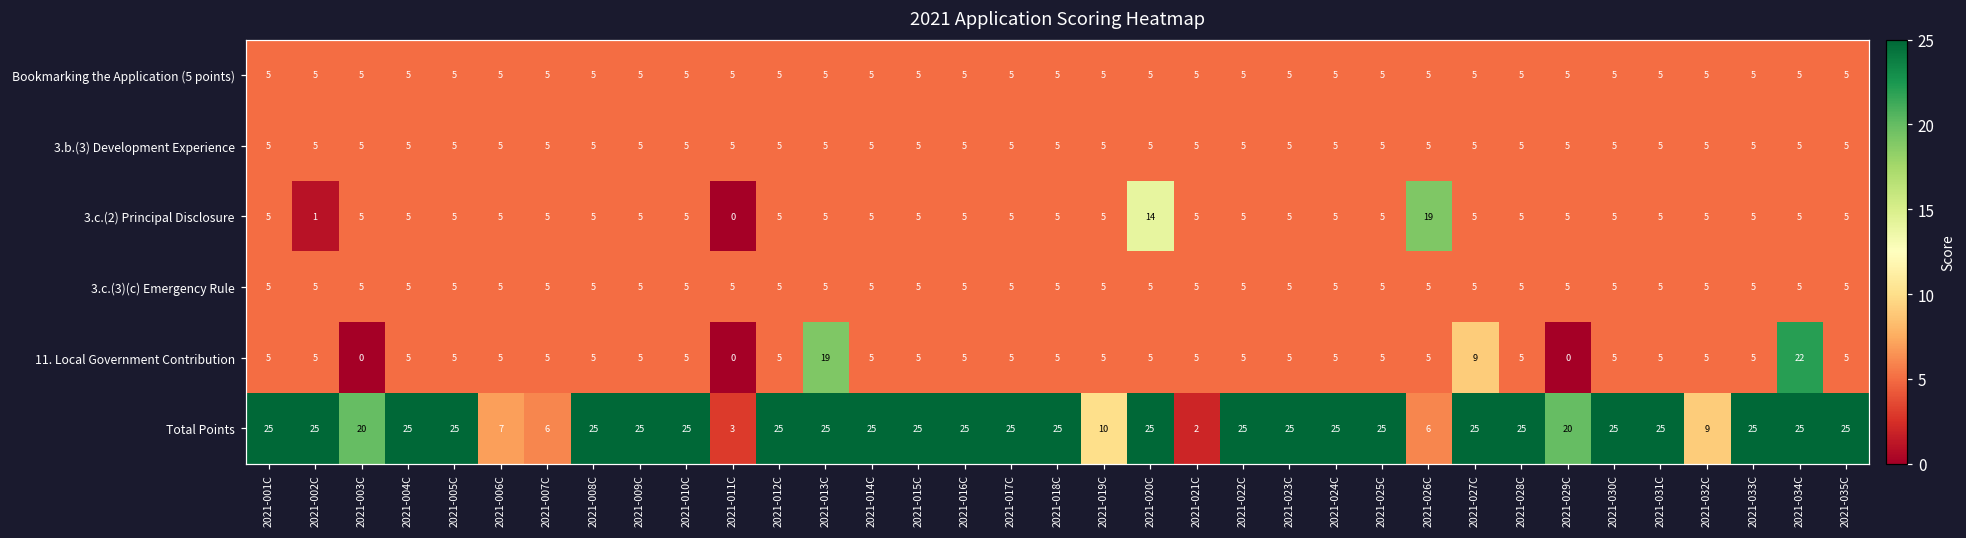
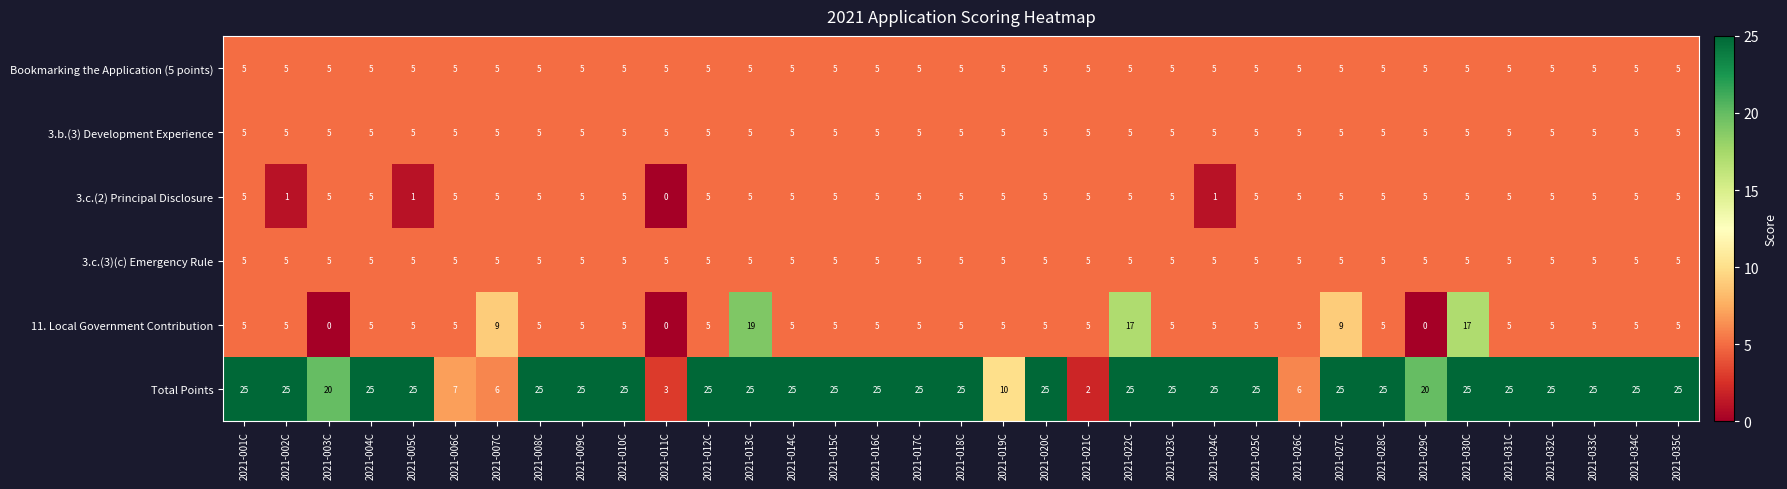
3.c.(2) Principal Disclosure, 2021-005C: 5 -> 1
3.c.(2) Principal Disclosure, 2021-020C: 14 -> 5
3.c.(2) Principal Disclosure, 2021-024C: 5 -> 1
3.c.(2) Principal Disclosure, 2021-026C: 19 -> 5
11. Local Government Contribution, 2021-007C: 5 -> 9
11. Local Government Contribution, 2021-022C: 5 -> 17
11. Local Government Contribution, 2021-030C: 5 -> 17
11. Local Government Contribution, 2021-034C: 22 -> 5
Total Points, 2021-032C: 9 -> 25
